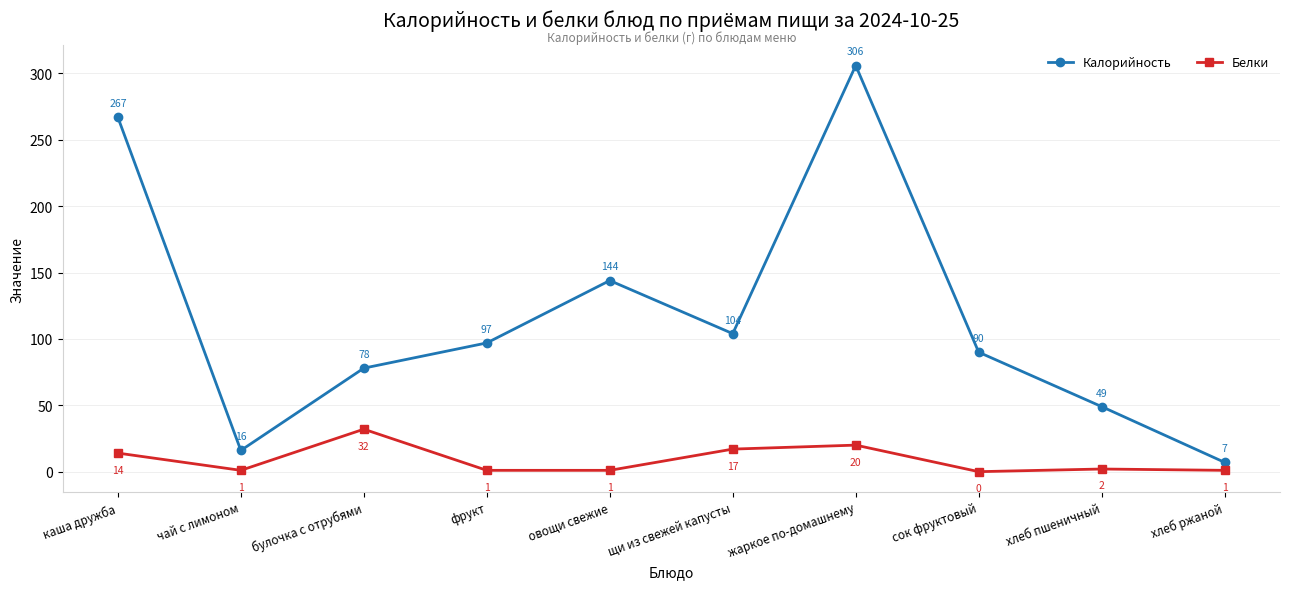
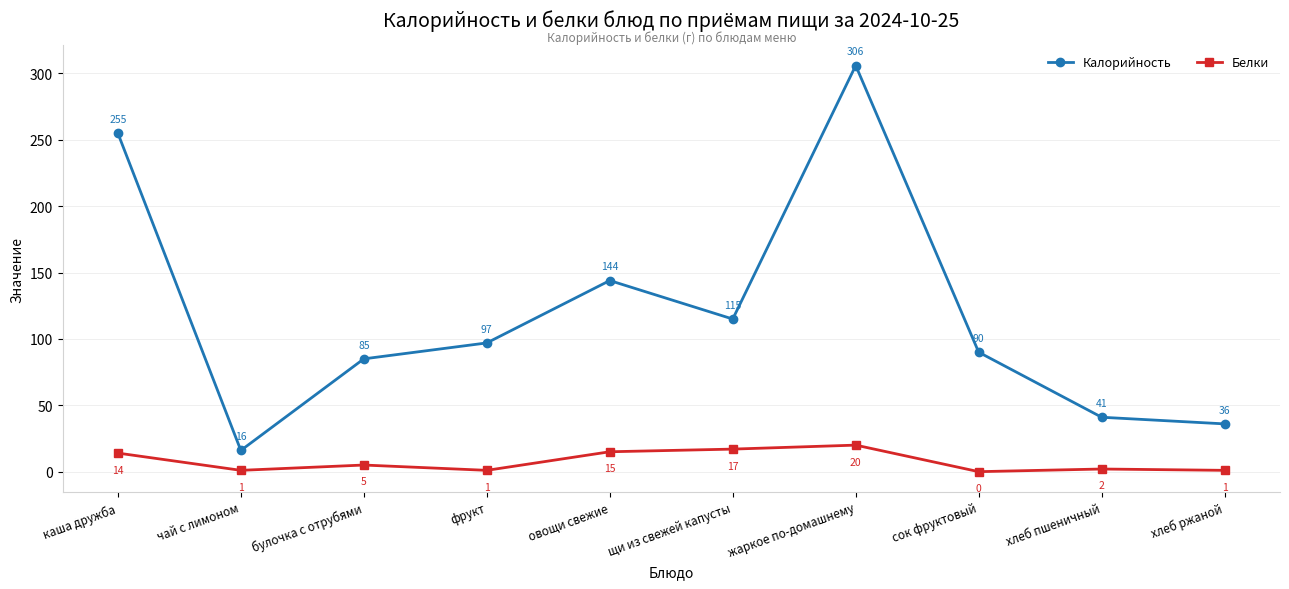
Калорийность, каша дружба: 267 -> 255
Калорийность, булочка с отрубями: 78 -> 85
Белки, булочка с отрубями: 32 -> 5
Белки, овощи свежие: 1 -> 15
Калорийность, щи из свежей капусты: 104 -> 115
Калорийность, хлеб пшеничный: 49 -> 41
Калорийность, хлеб ржаной: 7 -> 36
